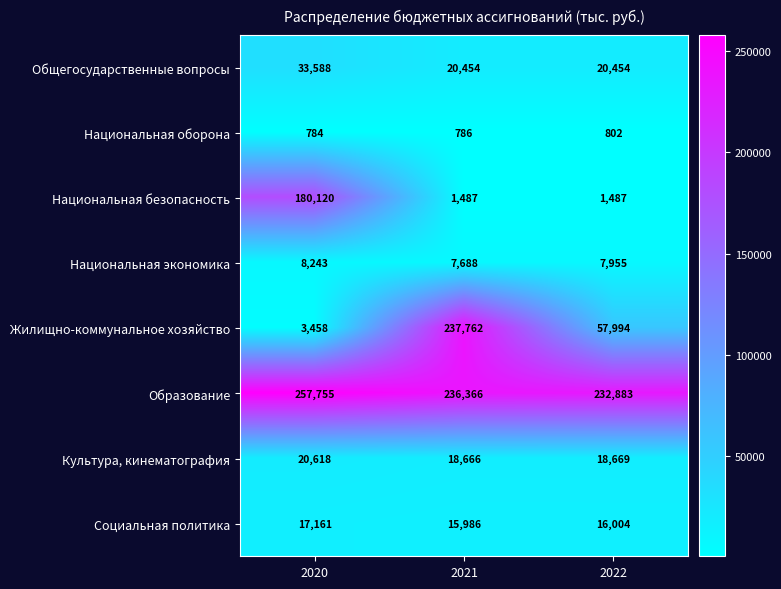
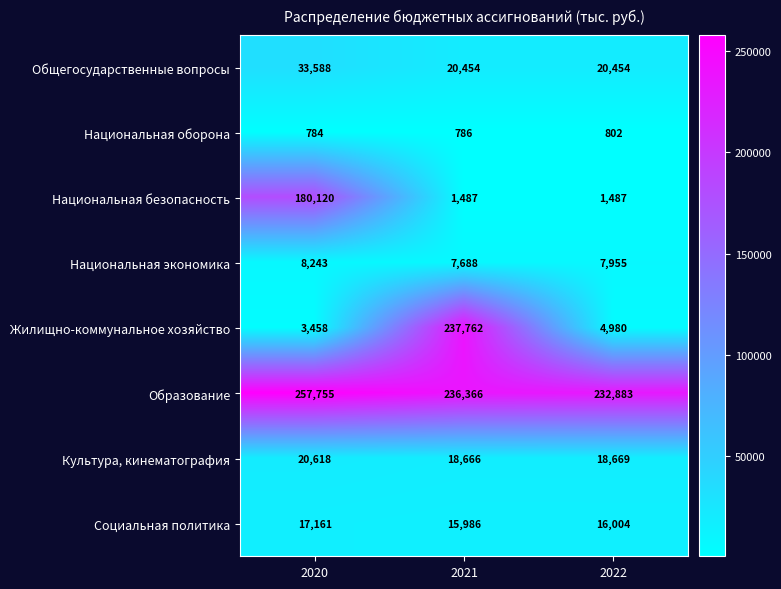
Жилищно-коммунальное хозяйство, 2022: 57,994 -> 4,980
